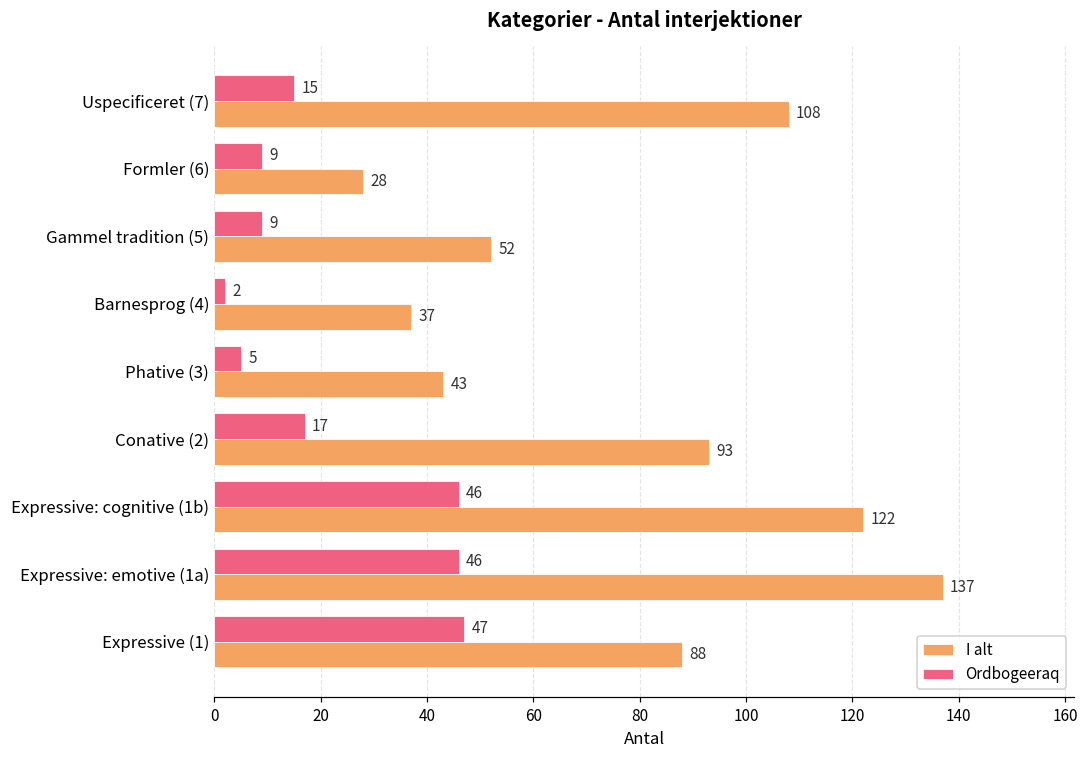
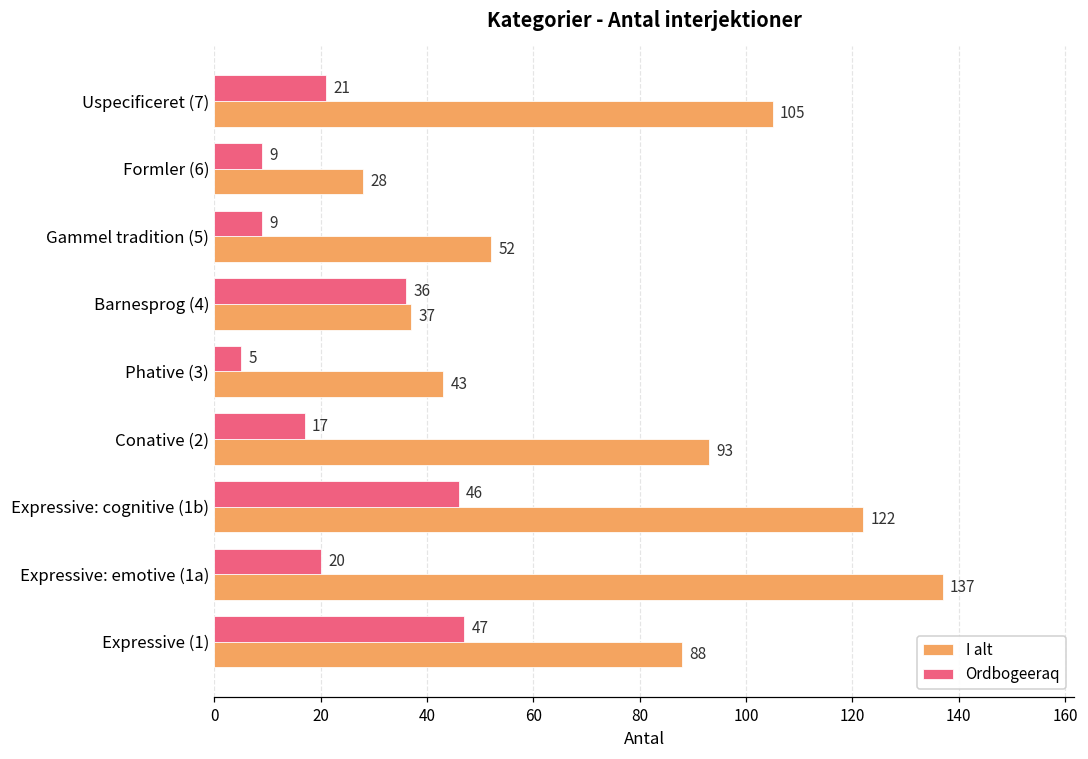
Ordbogeeraq, Uspecificeret (7): 15 -> 21
I alt, Uspecificeret (7): 108 -> 105
Ordbogeeraq, Barnesprog (4): 2 -> 36
Ordbogeeraq, Expressive: emotive (1a): 46 -> 20
